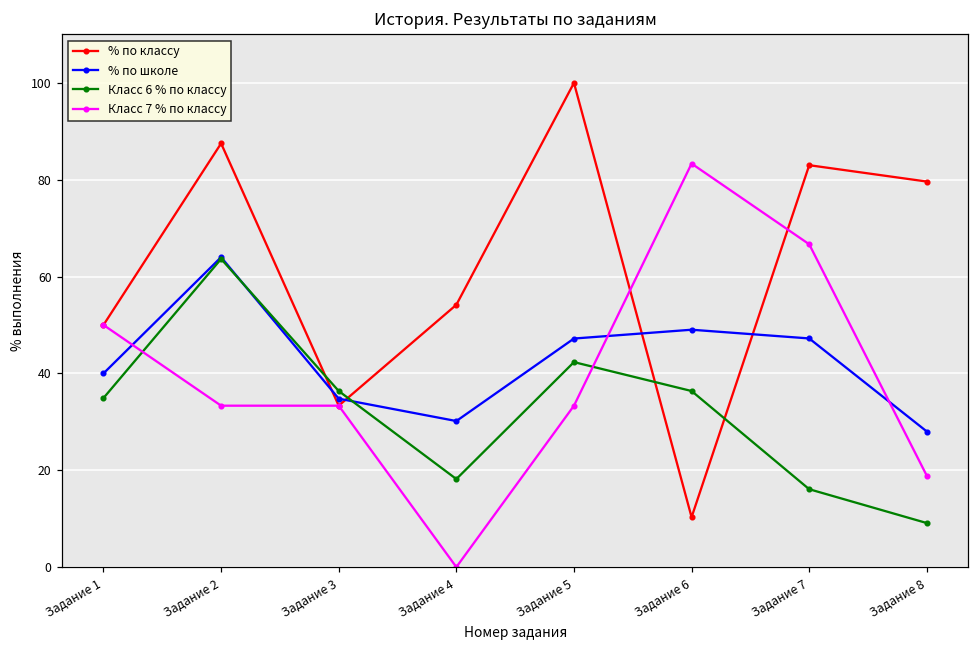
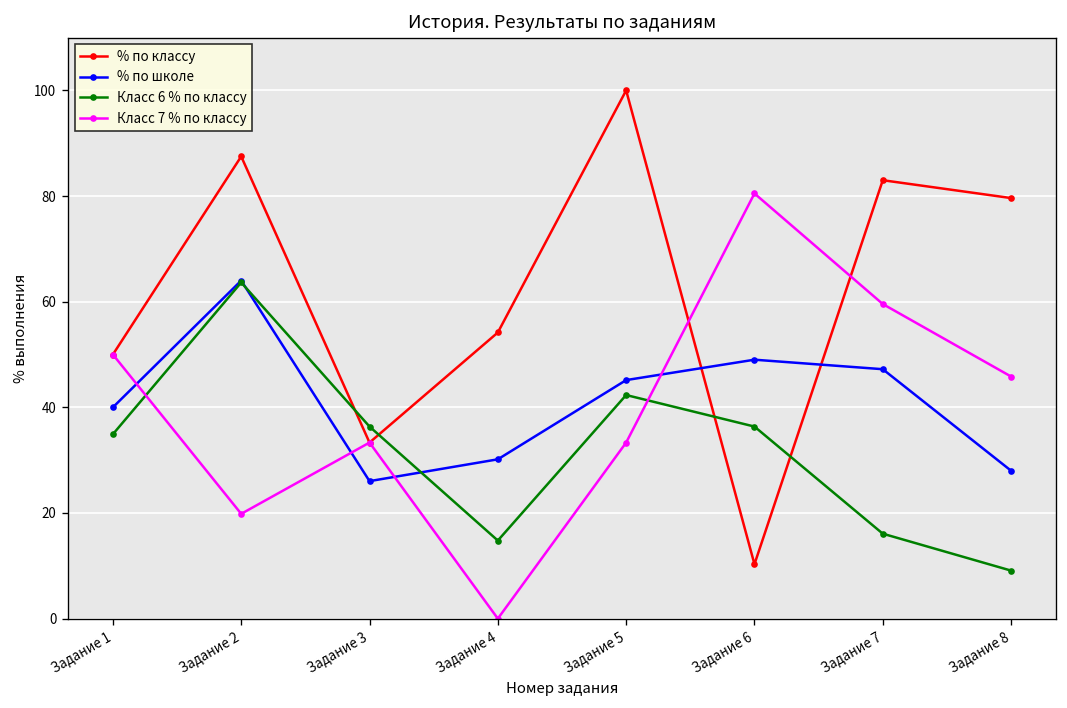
Класс 7 % по классу, Задание 2: 33 -> 20
% по школе, Задание 3: 35 -> 26
Класс 6 % по классу, Задание 4: 18 -> 15
% по школе, Задание 5: 47 -> 45
Класс 7 % по классу, Задание 6: 83 -> 80
Класс 7 % по классу, Задание 7: 67 -> 60
Класс 7 % по классу, Задание 8: 19 -> 46
